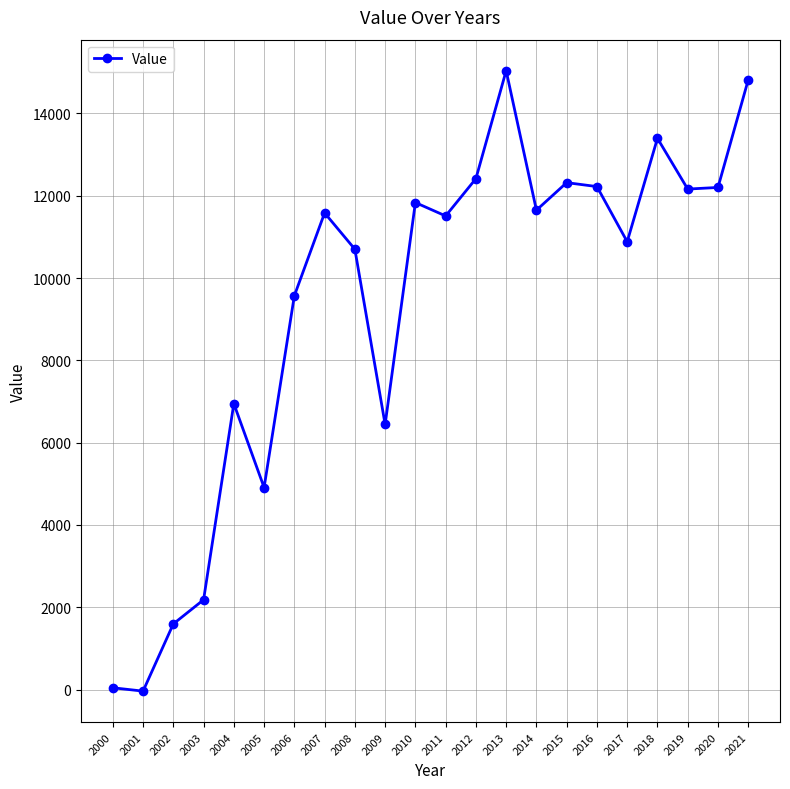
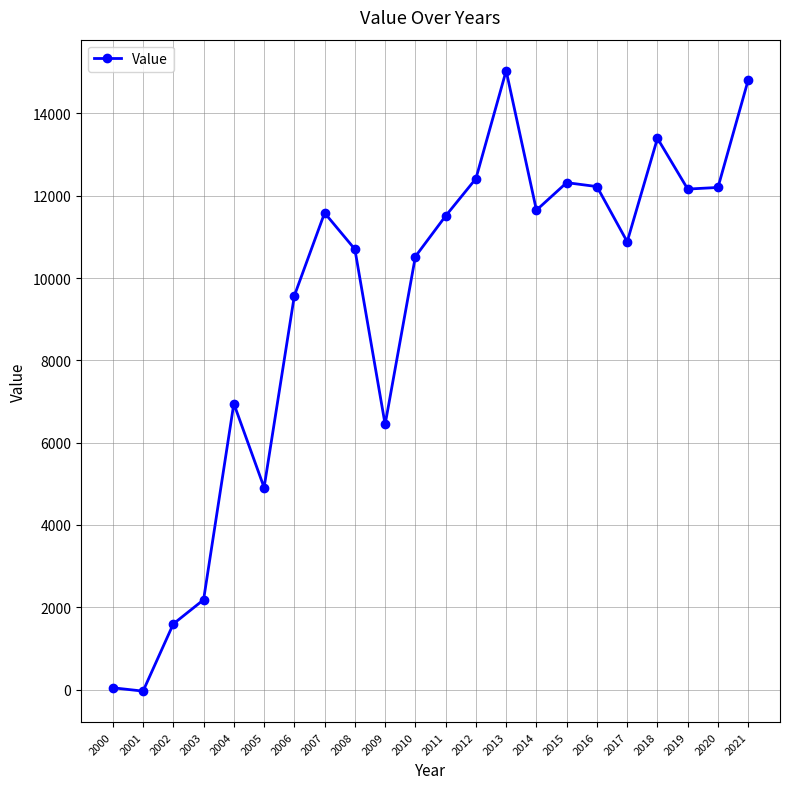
2010: 11800 -> 10500
